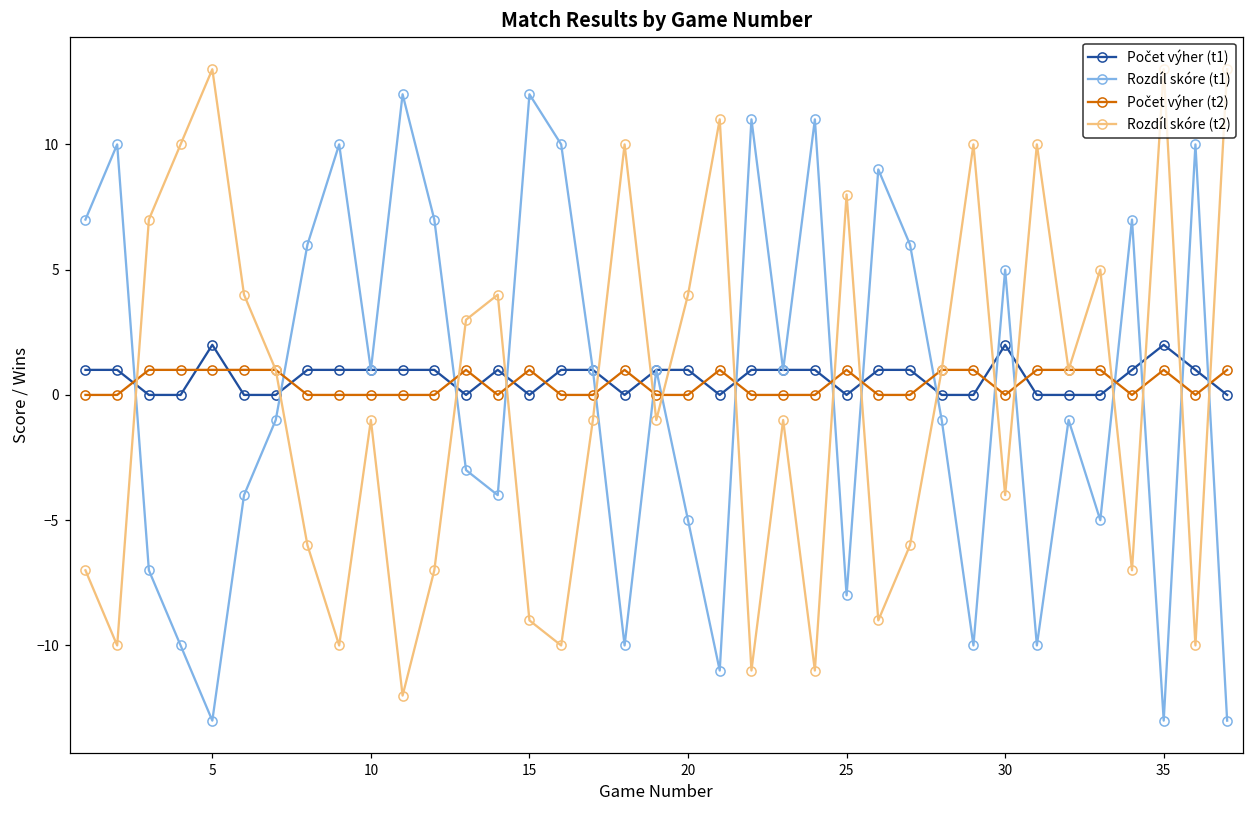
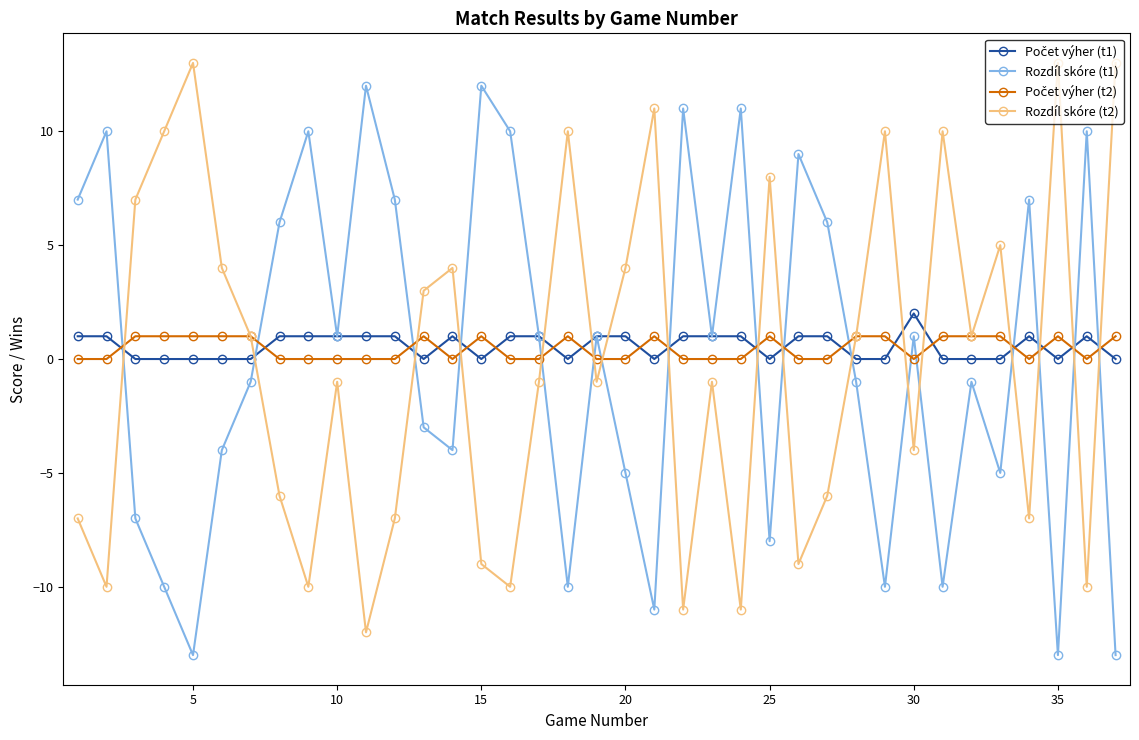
Počet výher (t1), 5: 2 -> 0
Rozdíl skóre (t1), 30: 5 -> 1
Počet výher (t1), 35: 2 -> 0
